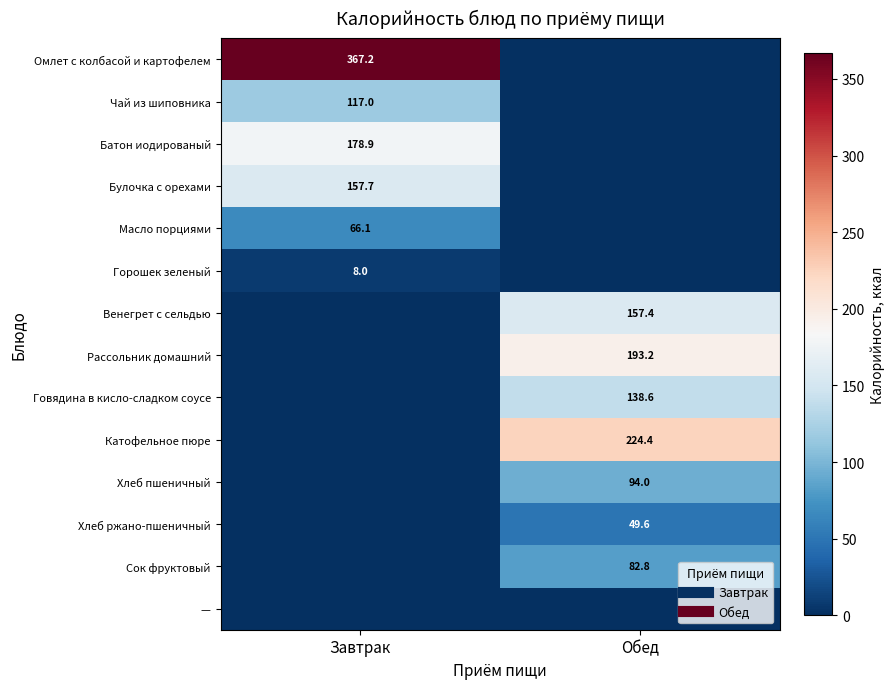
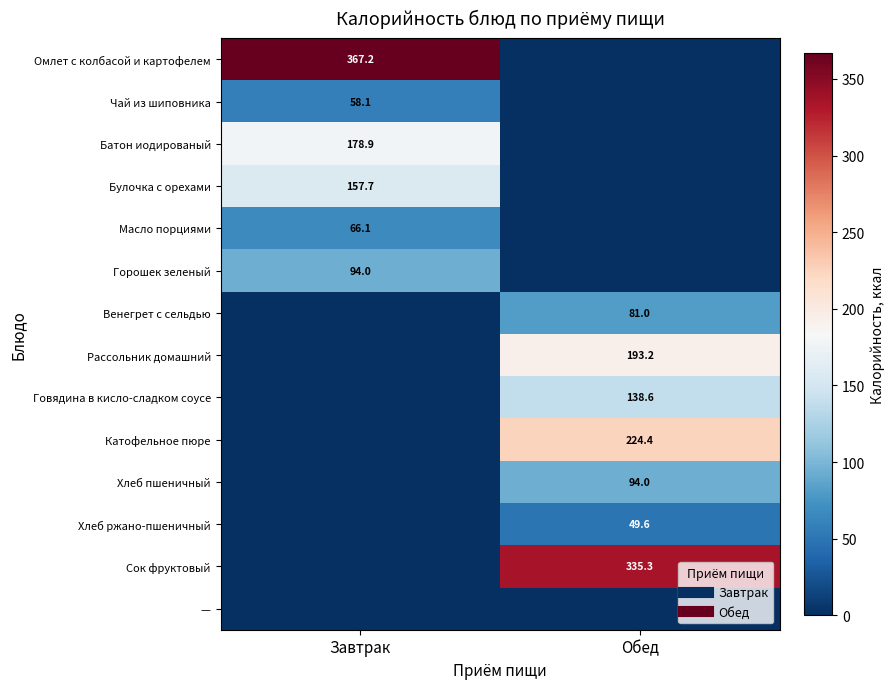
Чай из шиповника, Завтрак: 117.0 -> 58.1
Горошек зеленый, Завтрак: 8.0 -> 94.0
Венегрет с сельдью, Обед: 157.4 -> 81.0
Сок фруктовый, Обед: 82.8 -> 335.3
